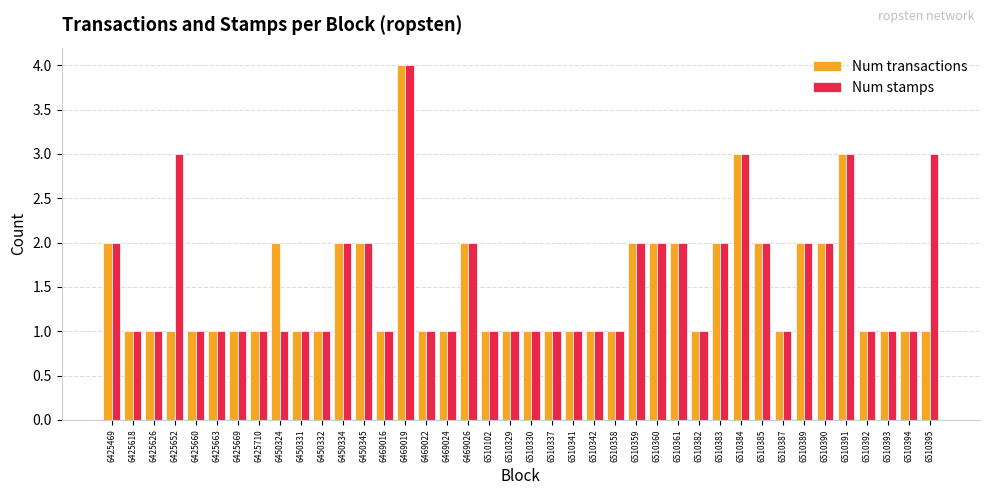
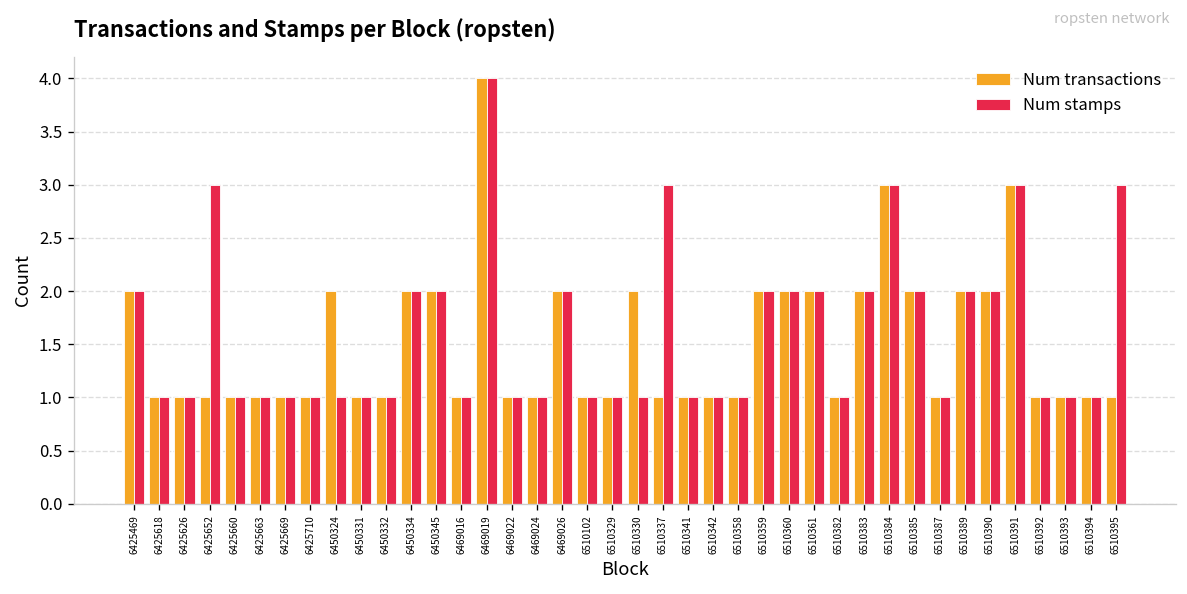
Num transactions, 6510330: 1 -> 2
Num stamps, 6510337: 1 -> 3
